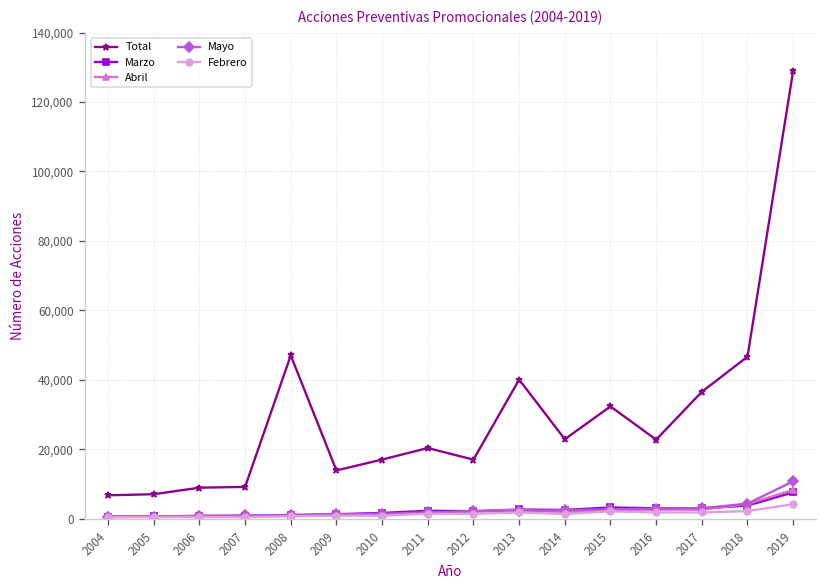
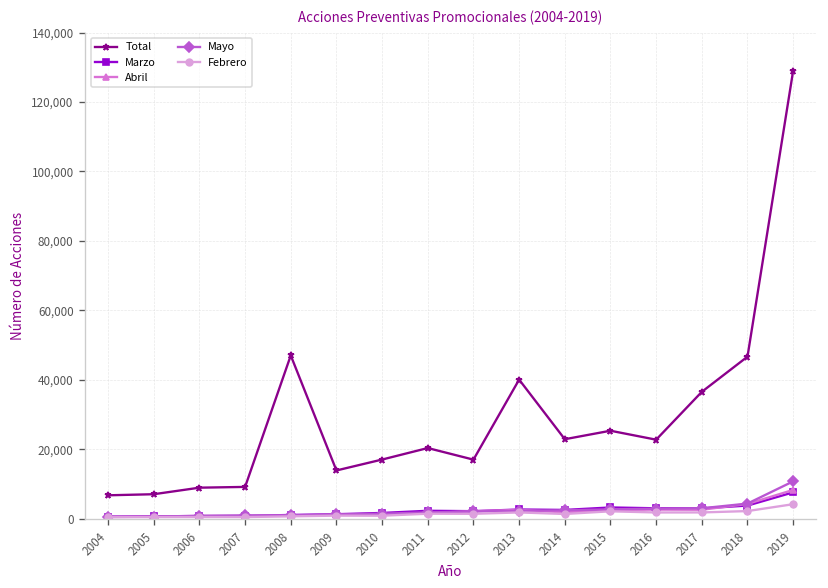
Total, 2015: 32,000 -> 25,000
